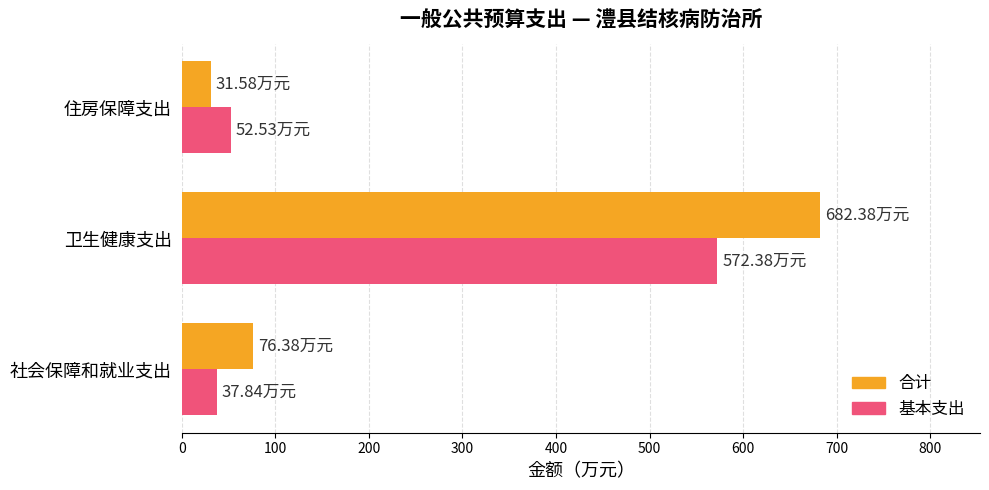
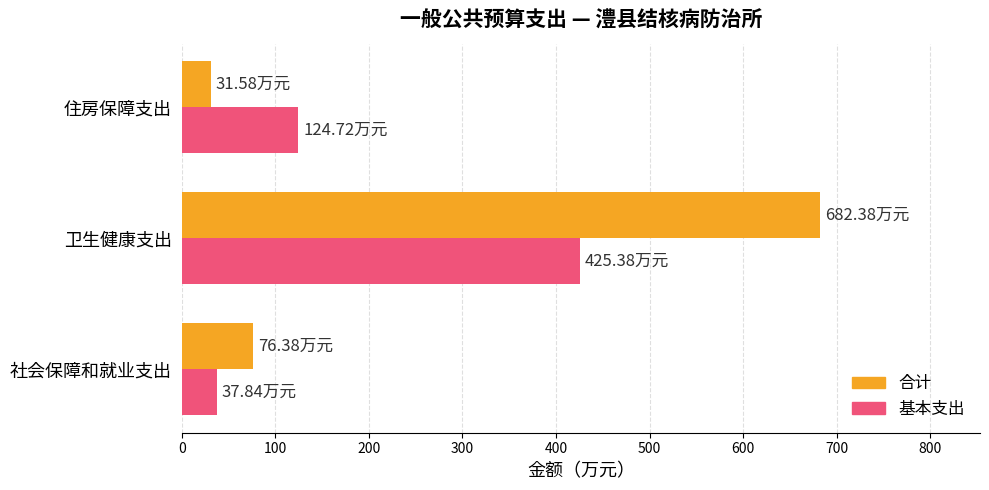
基本支出, 住房保障支出: 52.53 -> 124.72
基本支出, 卫生健康支出: 572.38 -> 425.38
